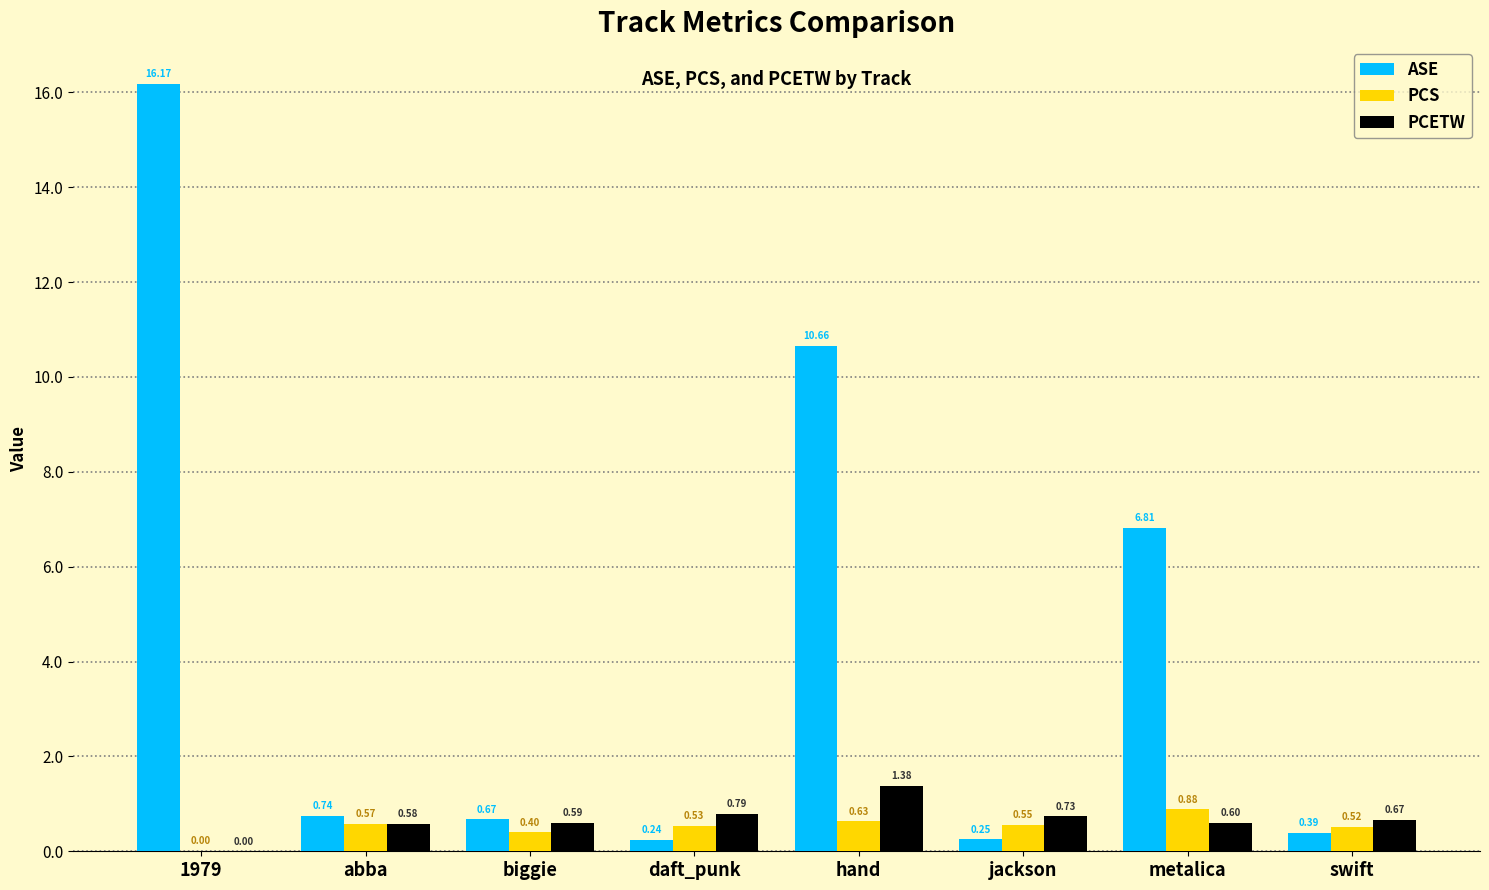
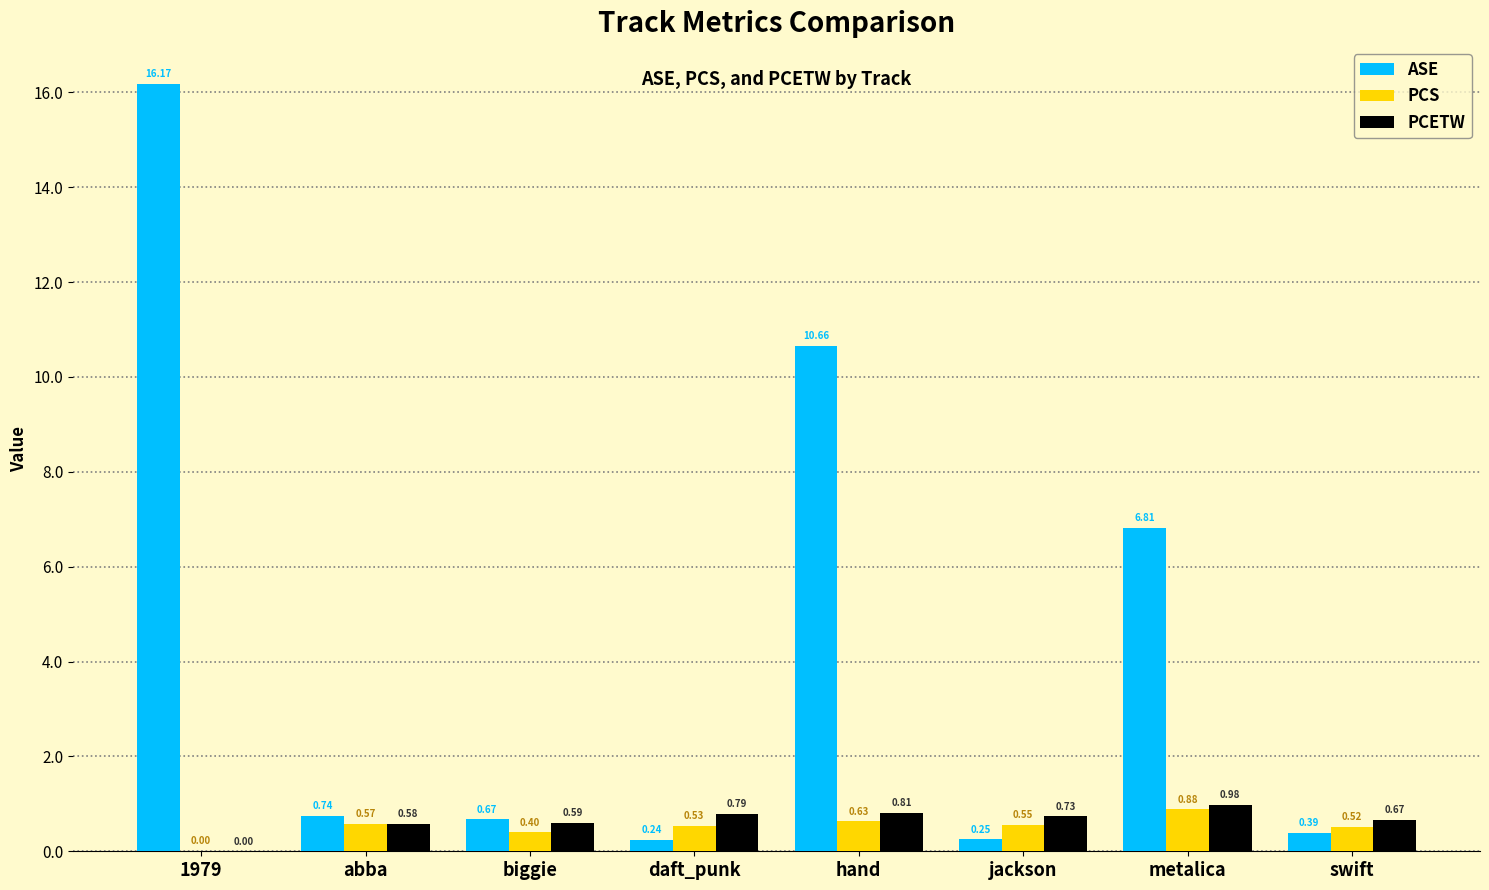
PCETW, hand: 1.38 -> 0.81
PCETW, metalica: 0.60 -> 0.98
